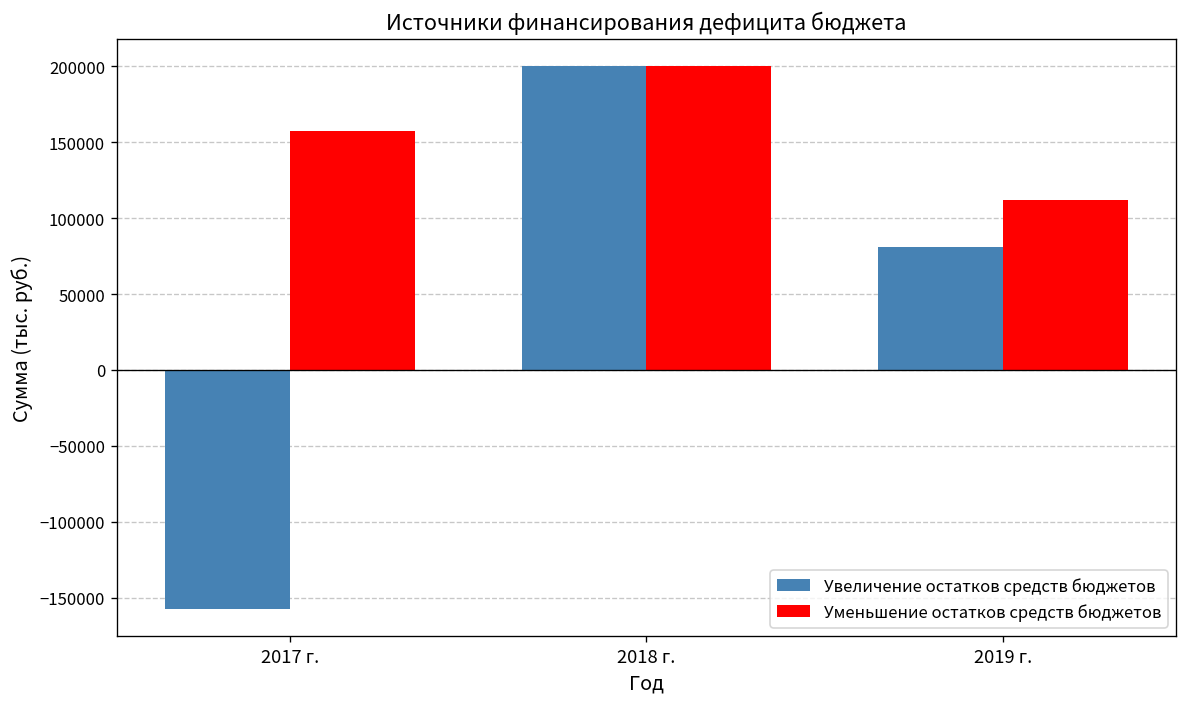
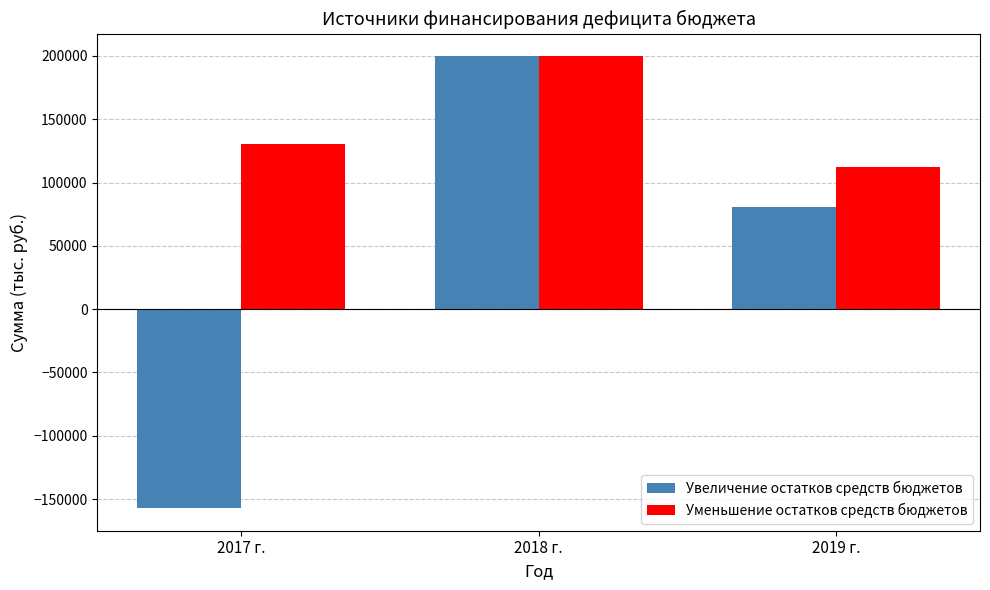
Уменьшение остатков средств бюджетов, 2017 г.: 157000 -> 131000
